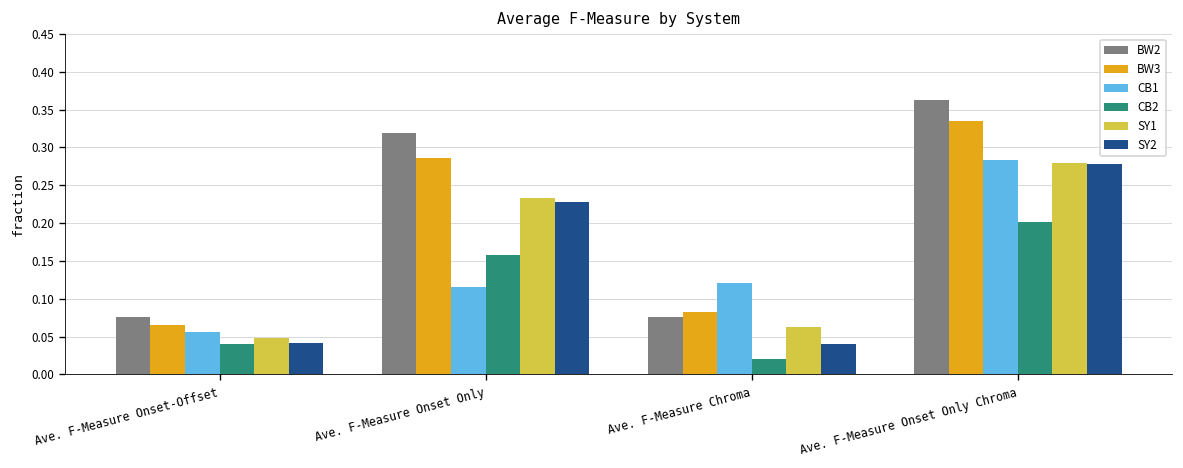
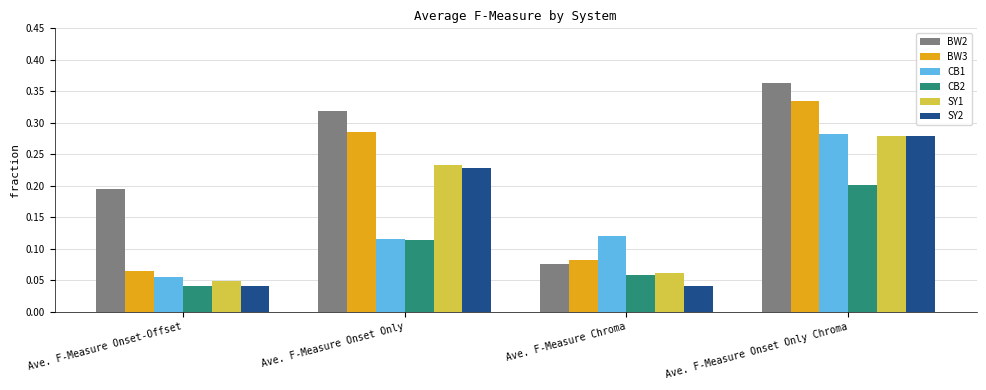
BW2, Ave. F-Measure Onset-Offset: 0.08 -> 0.19
CB2, Ave. F-Measure Onset Only: 0.16 -> 0.11
CB2, Ave. F-Measure Chroma: 0.02 -> 0.06
